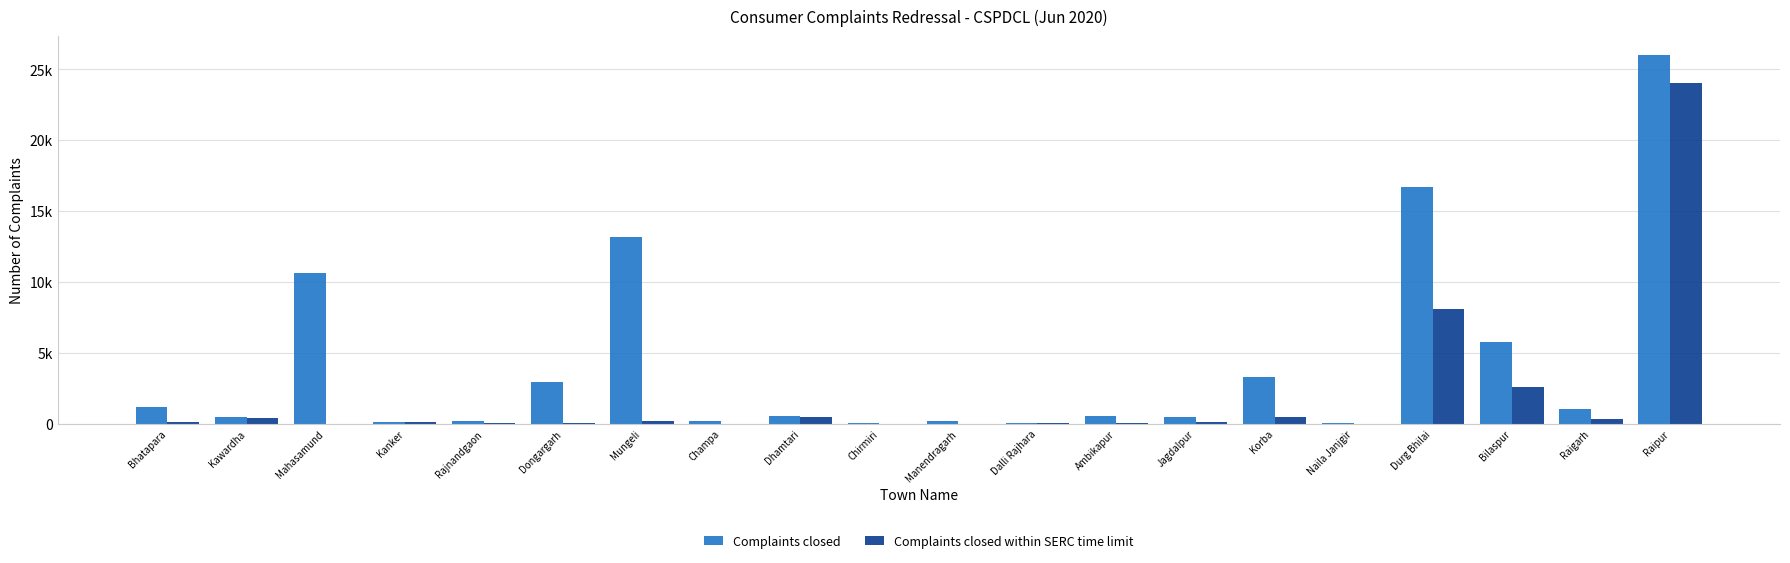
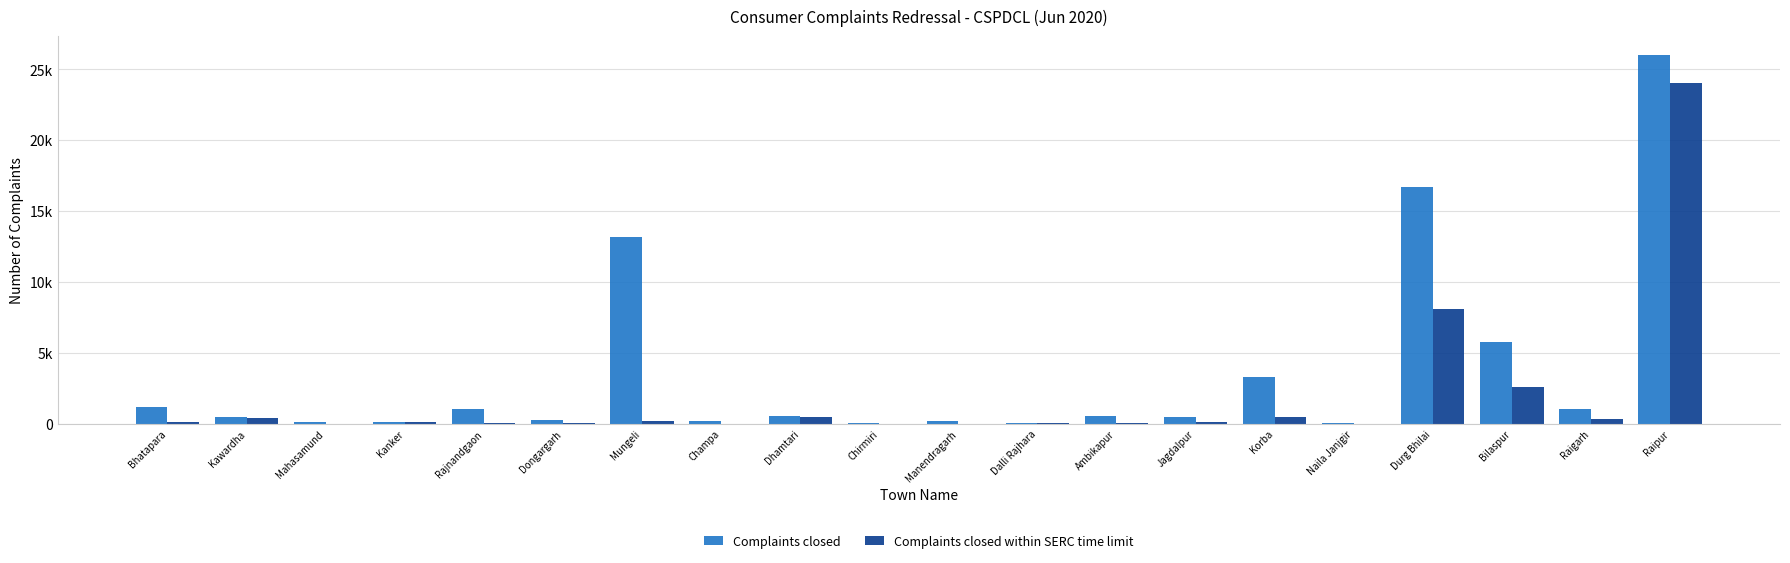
Complaints closed, Mahasamund: 10600 -> 100
Complaints closed, Rajnandgaon: 200 -> 1100
Complaints closed, Dongargarh: 2900 -> 300
